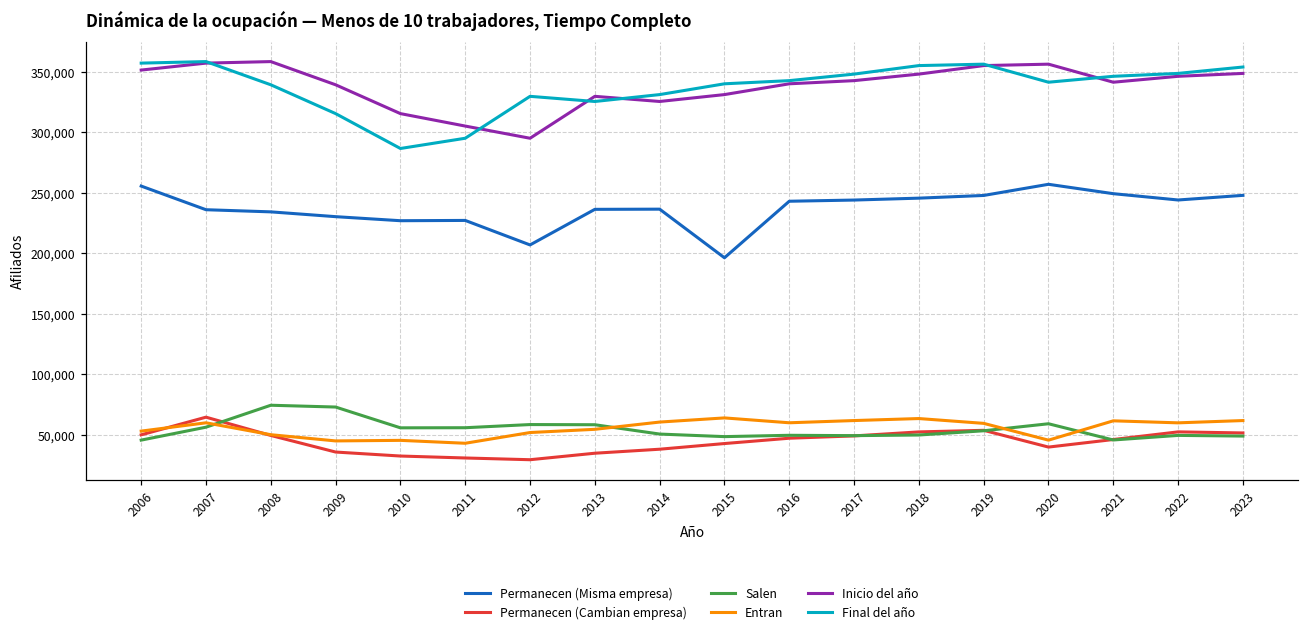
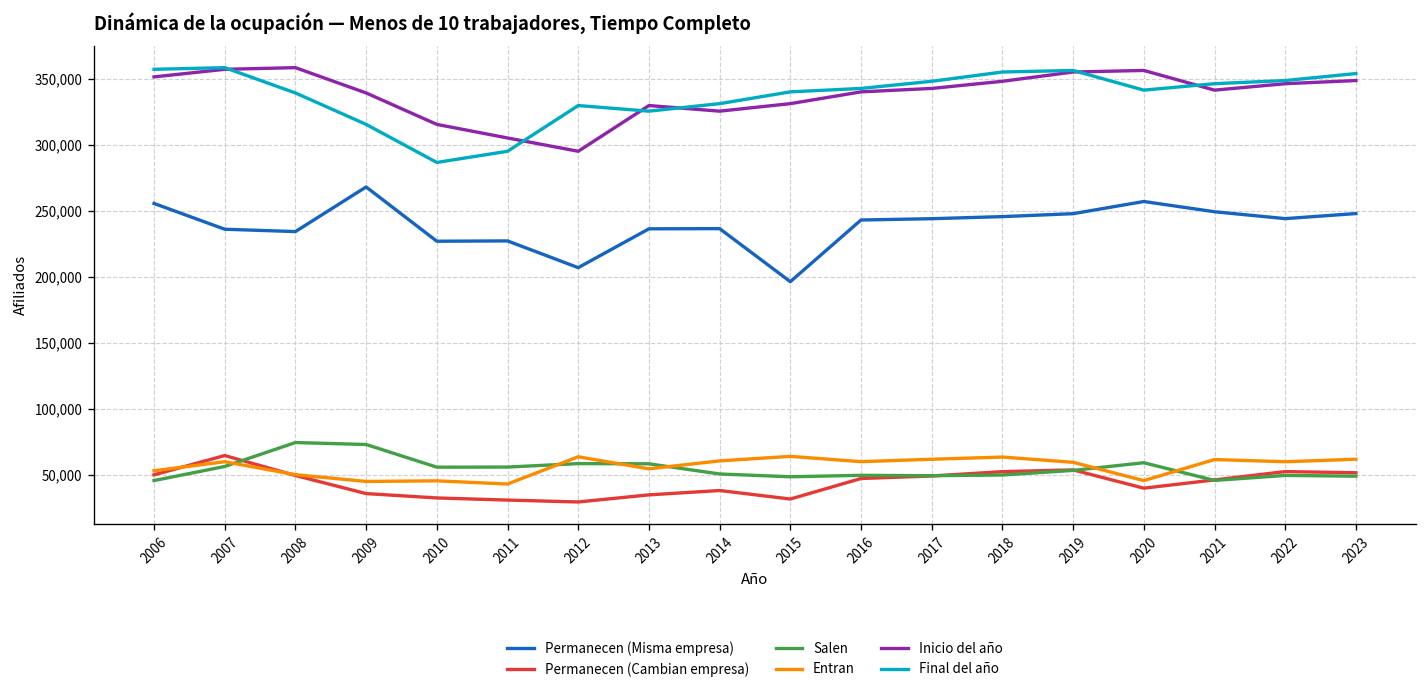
Permanecen (Misma empresa), 2009: 230,000 -> 268,000
Entran, 2012: 52,000 -> 64,000
Permanecen (Cambian empresa), 2015: 43,000 -> 32,000
